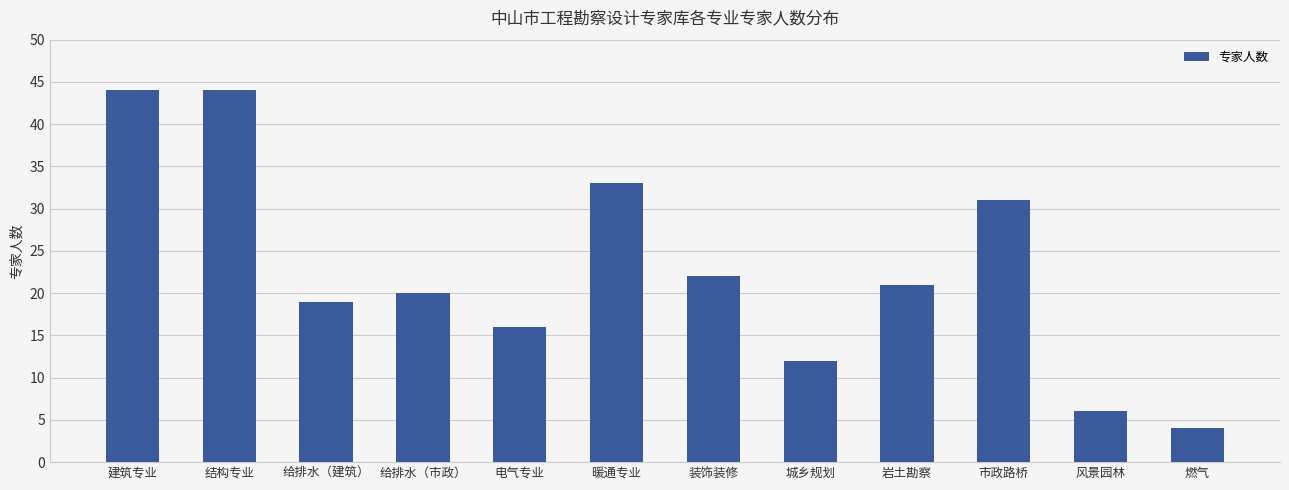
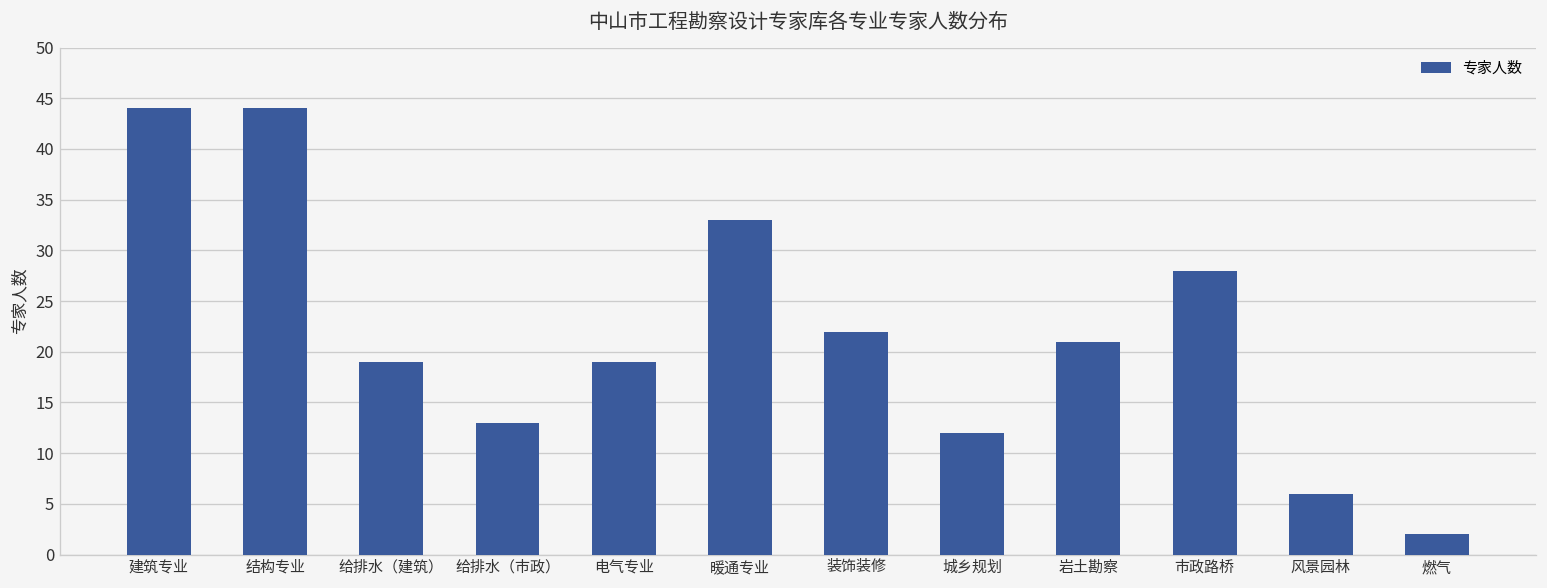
给排水（市政）: 20 -> 13
电气专业: 16 -> 19
市政路桥: 31 -> 28
燃气: 4 -> 2
